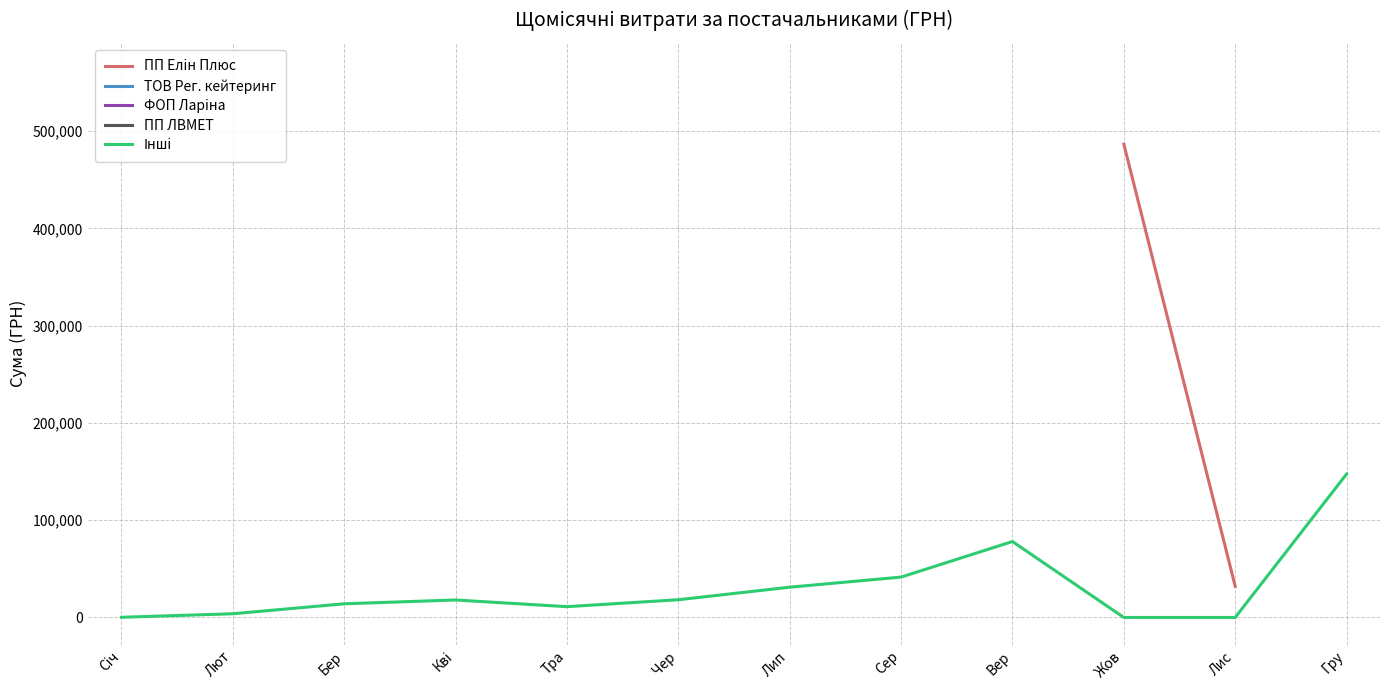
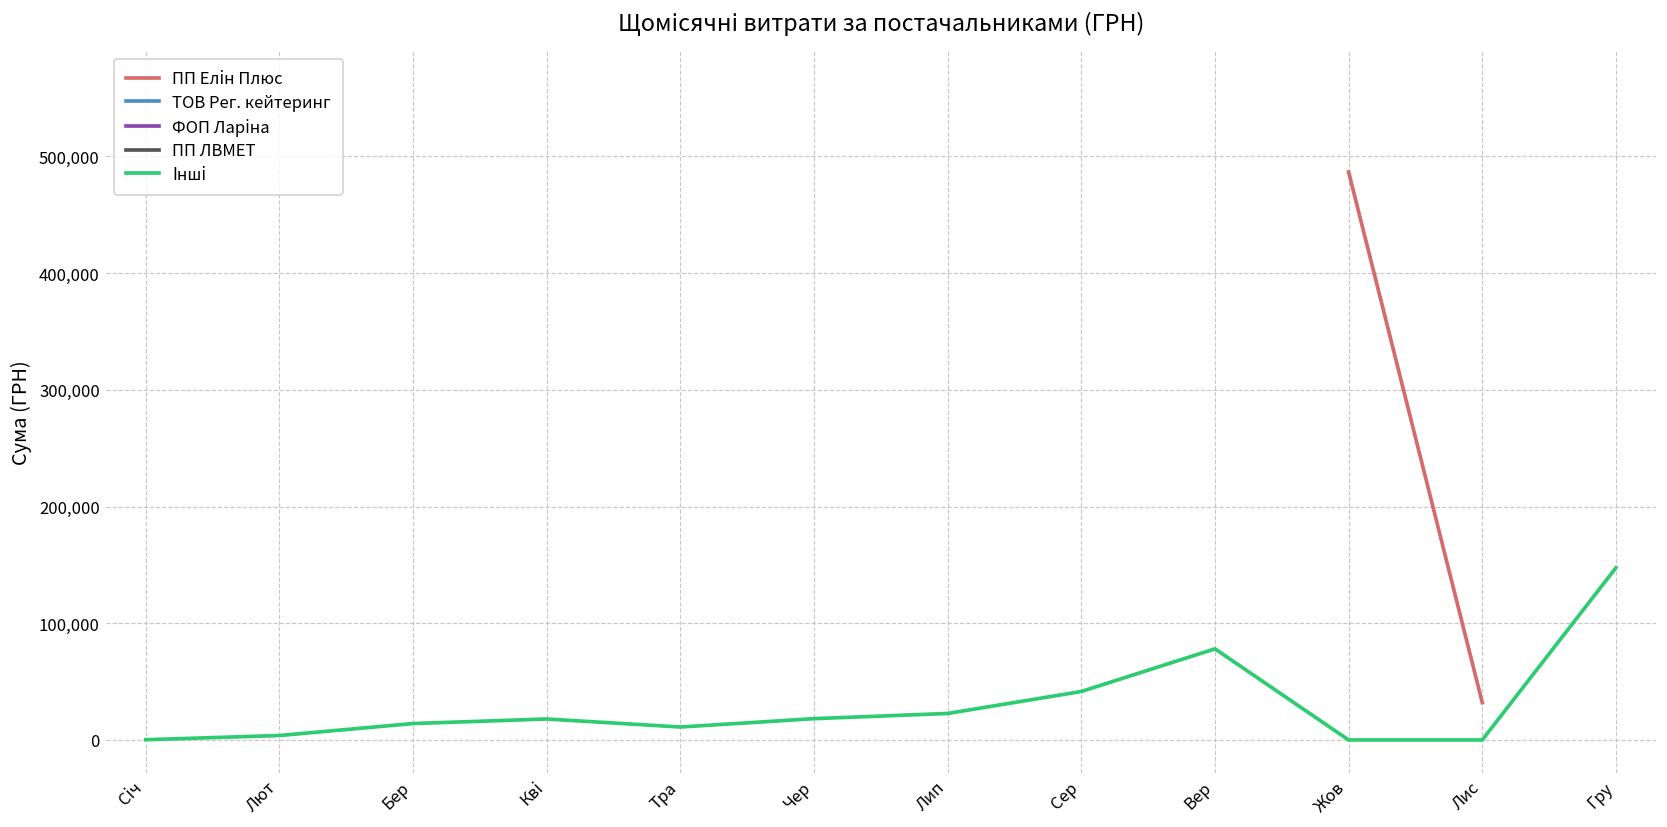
Інші, Лип: 30,000 -> 20,000
